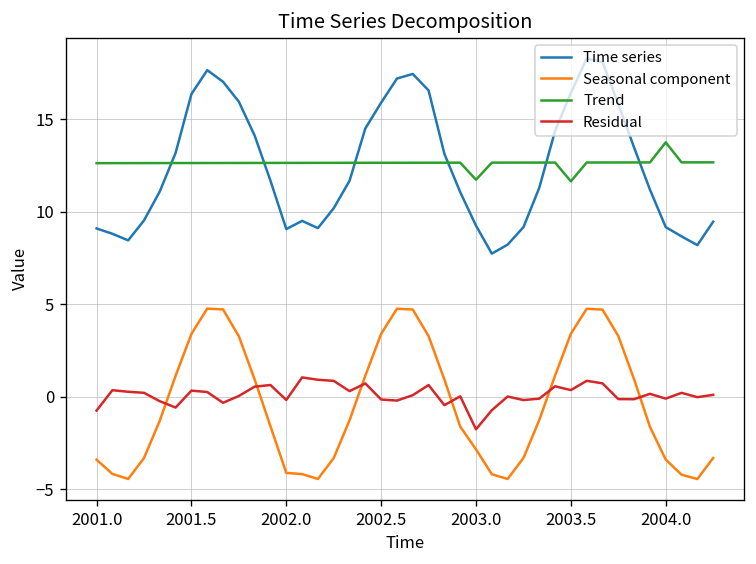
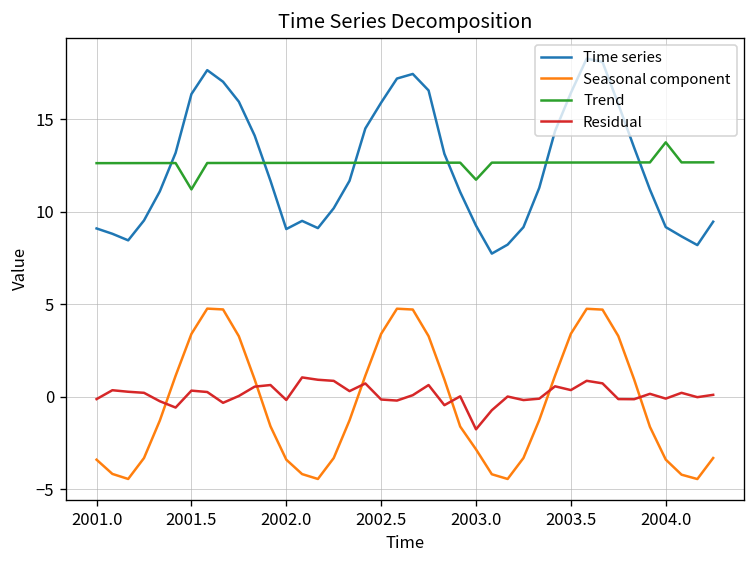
Residual, 2001.0: -0.7 -> -0.1
Trend, 2001.5: 12.6 -> 11.2
Seasonal component, 2002.0: -4.1 -> -3.4
Trend, 2003.5: 11.6 -> 12.7
